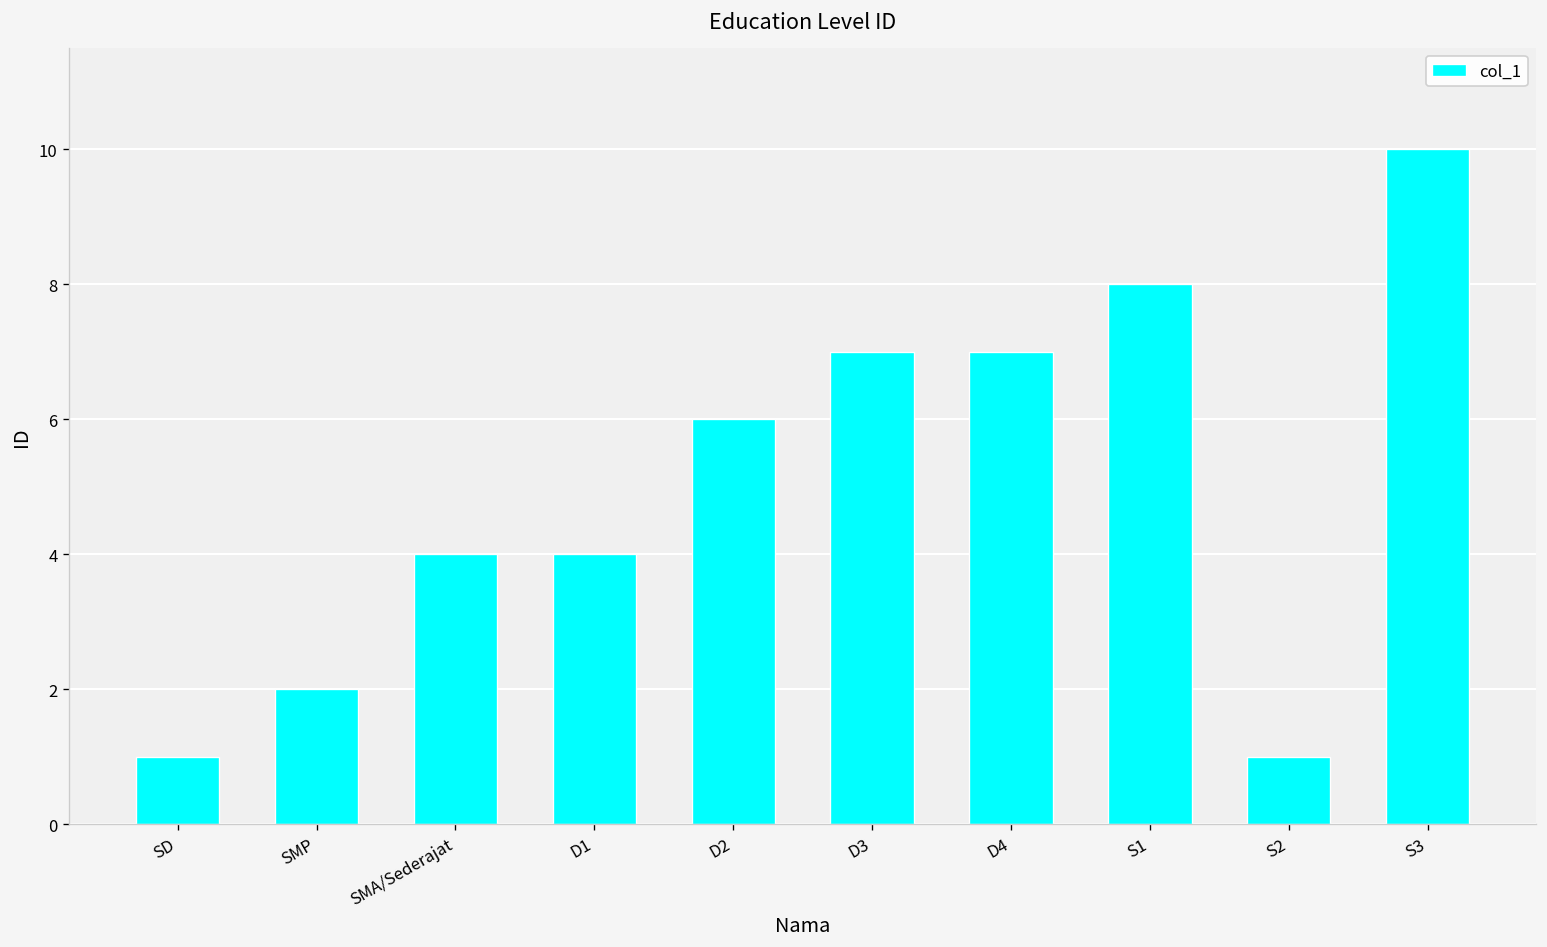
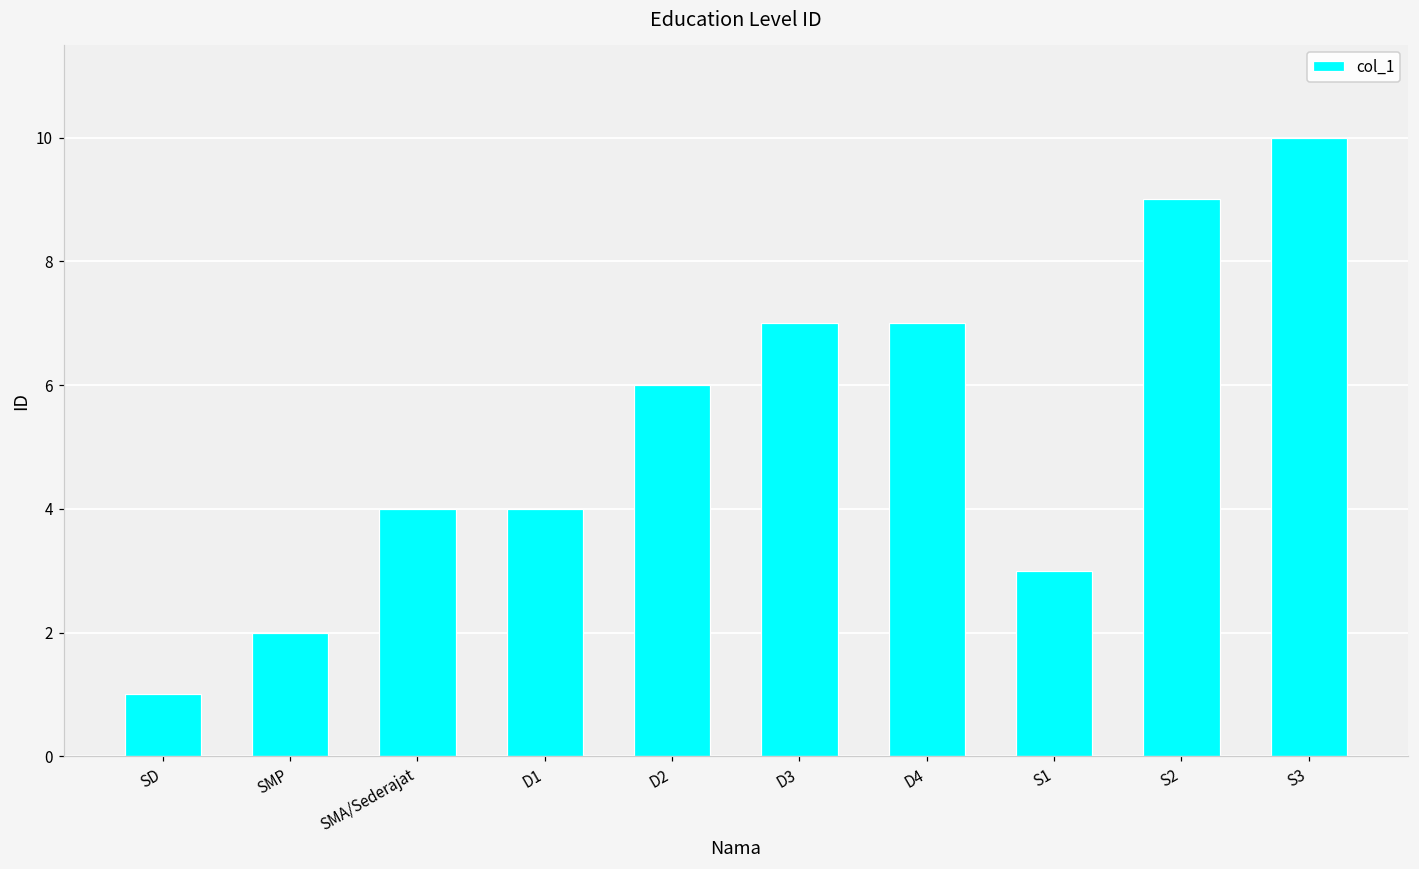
S1: 8 -> 3
S2: 1 -> 9
